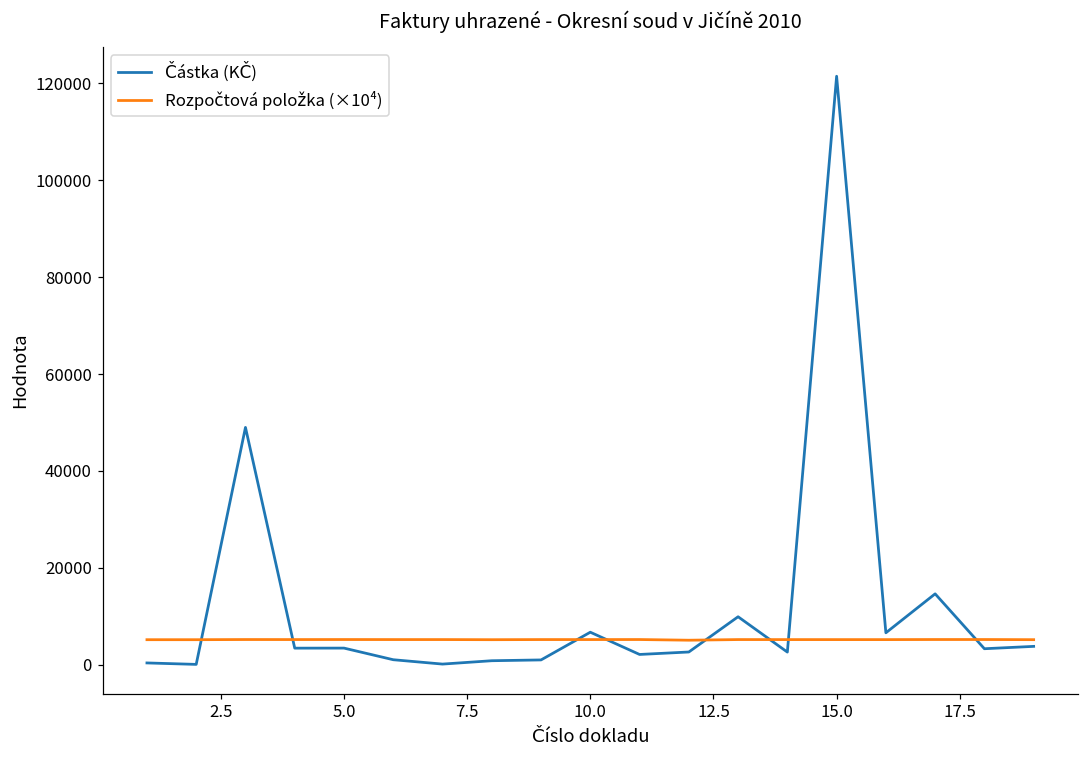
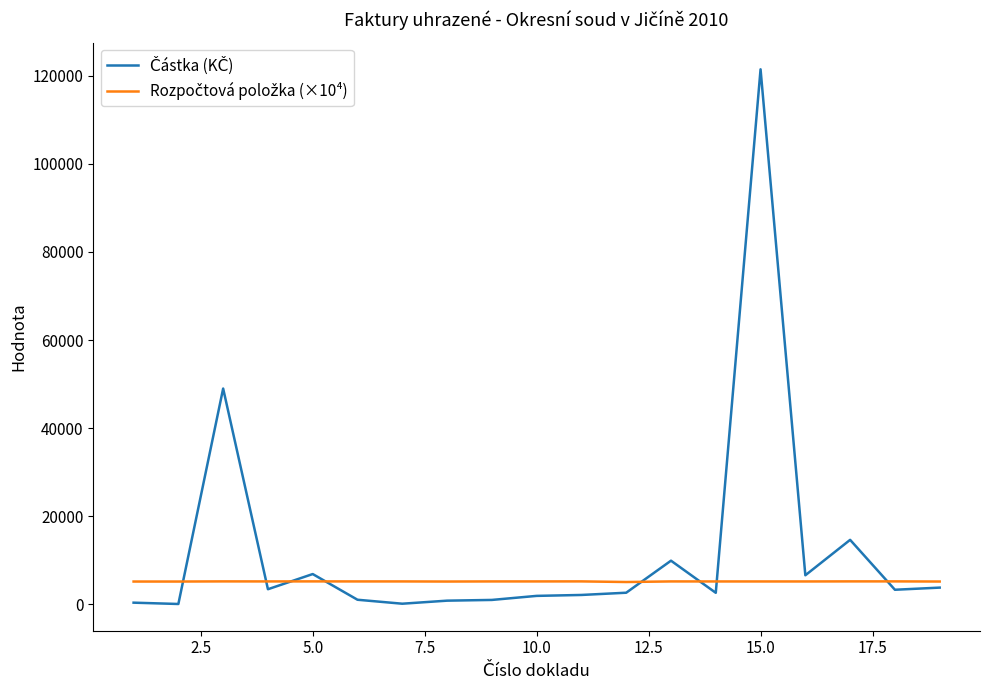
Částka (KČ), 5.0: 3000 -> 7000
Částka (KČ), 10.0: 7000 -> 2000
